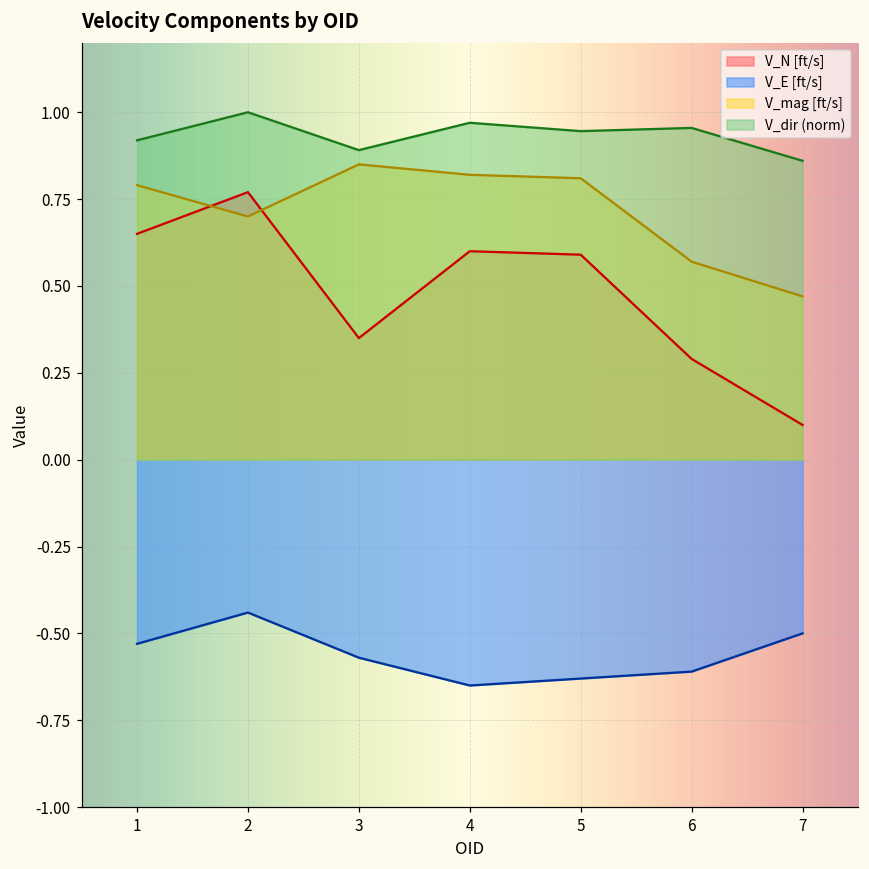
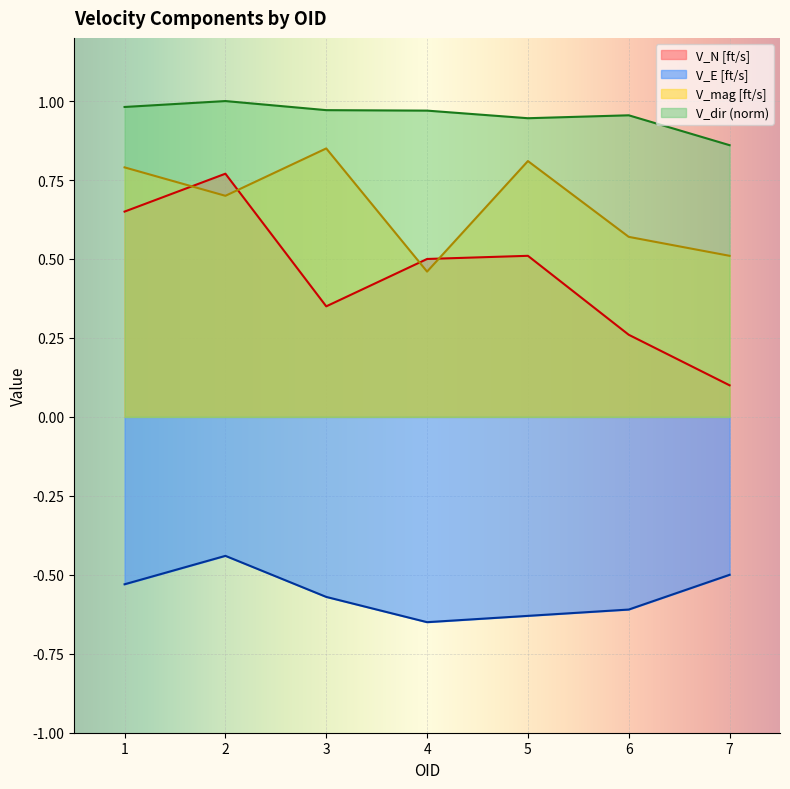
V_dir (norm), 1: 0.92 -> 0.98
V_dir (norm), 3: 0.89 -> 0.97
V_N [ft/s], 4: 0.6 -> 0.5
V_mag [ft/s], 4: 0.82 -> 0.46
V_N [ft/s], 5: 0.59 -> 0.51
V_N [ft/s], 6: 0.29 -> 0.26
V_mag [ft/s], 7: 0.47 -> 0.51
